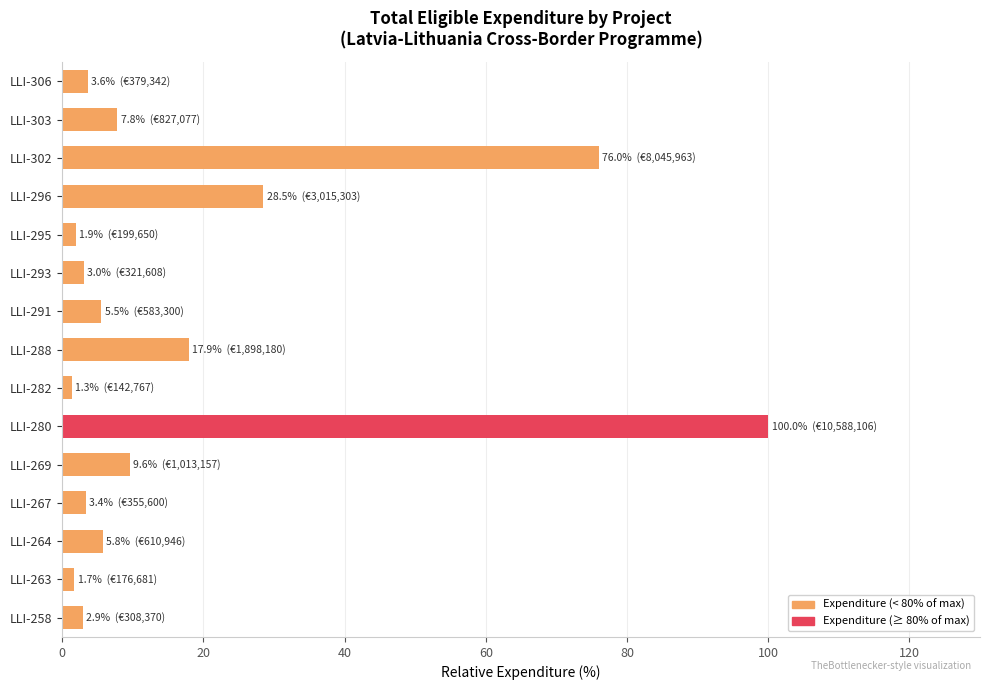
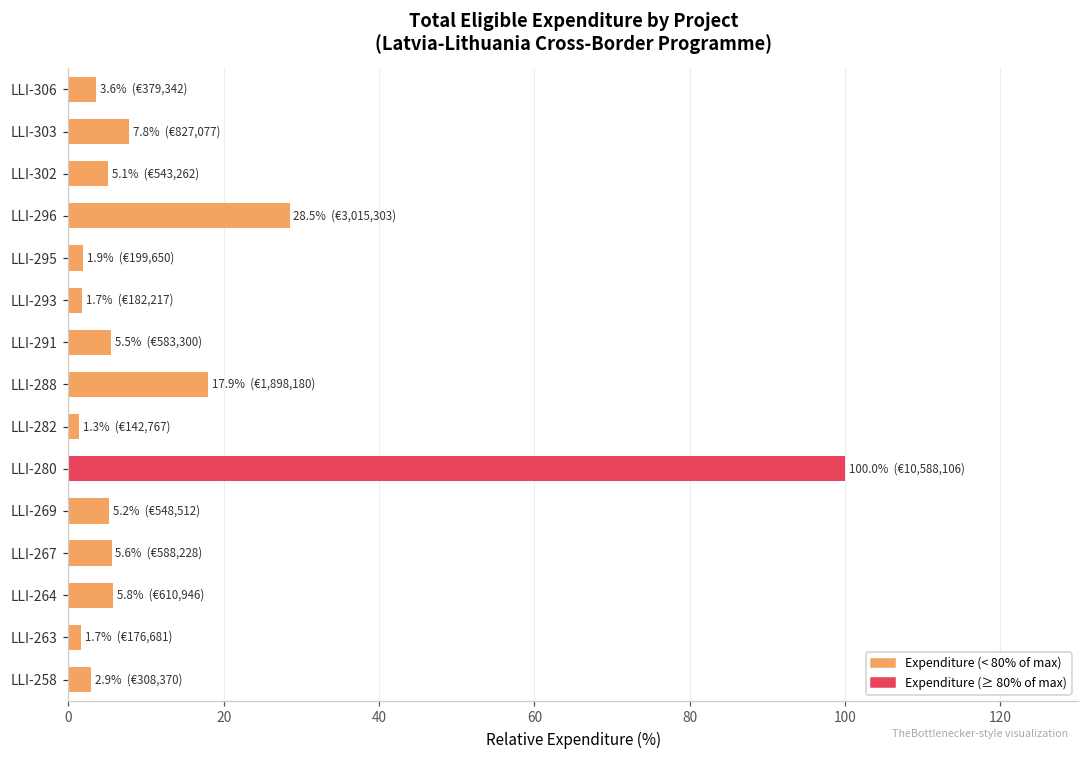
LLI-302: 76.0% (€8,045,963) -> 5.1% (€543,262)
LLI-293: 3.0% (€321,608) -> 1.7% (€182,217)
LLI-269: 9.6% (€1,013,157) -> 5.2% (€548,512)
LLI-267: 3.4% (€355,600) -> 5.6% (€588,228)
